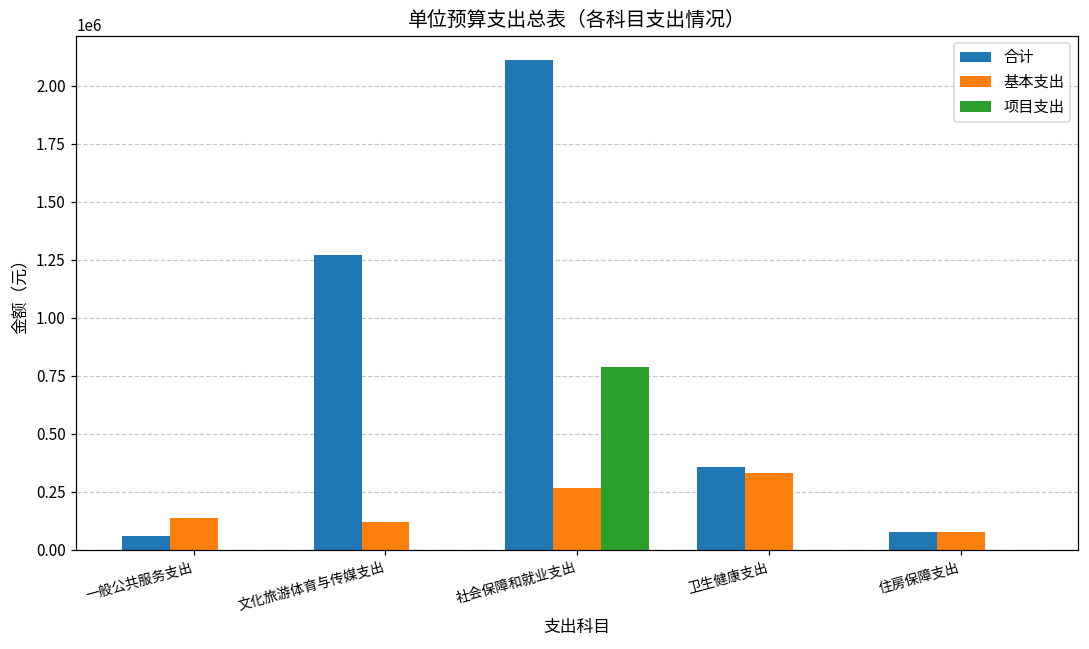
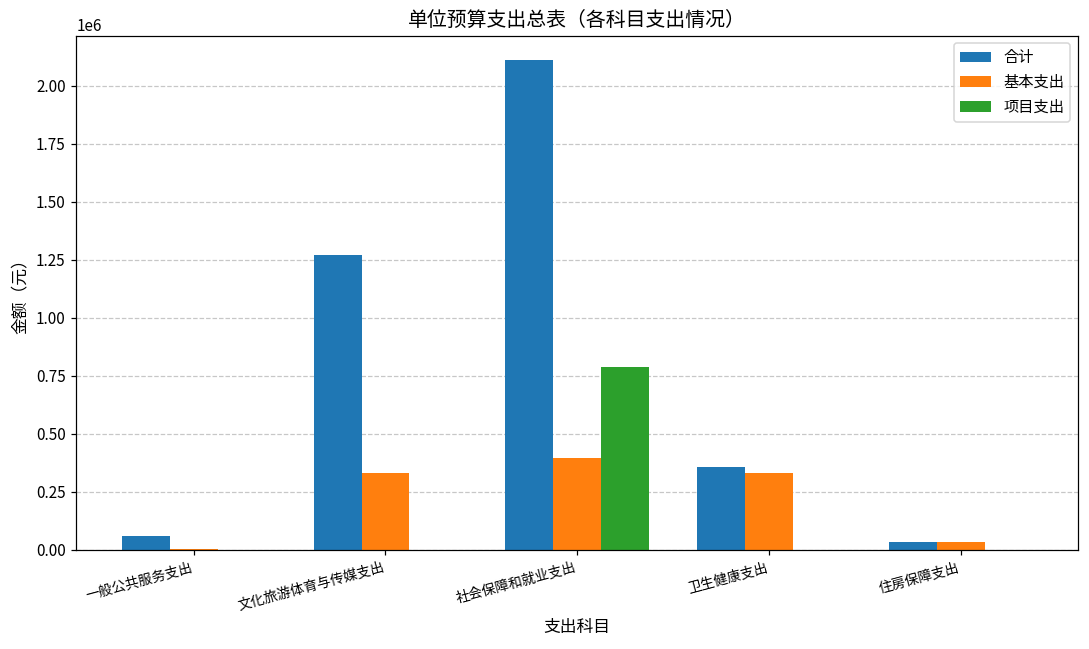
基本支出, 一般公共服务支出: 130000 -> 0
基本支出, 文化旅游体育与传媒支出: 120000 -> 330000
基本支出, 社会保障和就业支出: 270000 -> 390000
合计, 住房保障支出: 80000 -> 30000
基本支出, 住房保障支出: 80000 -> 30000
